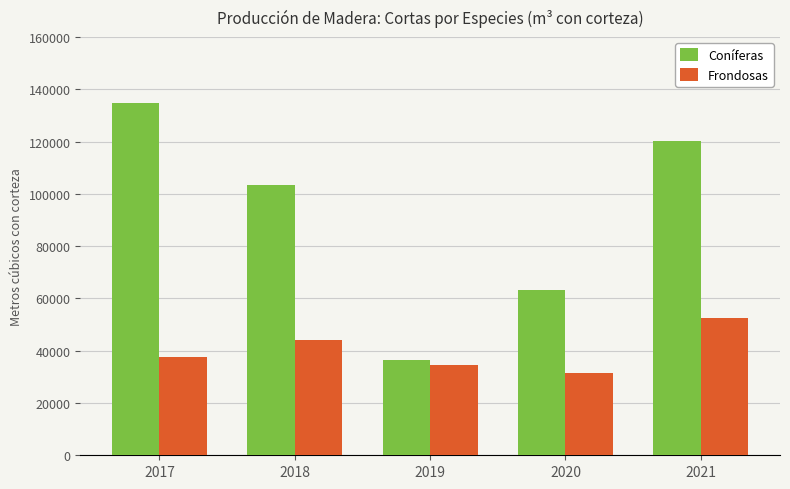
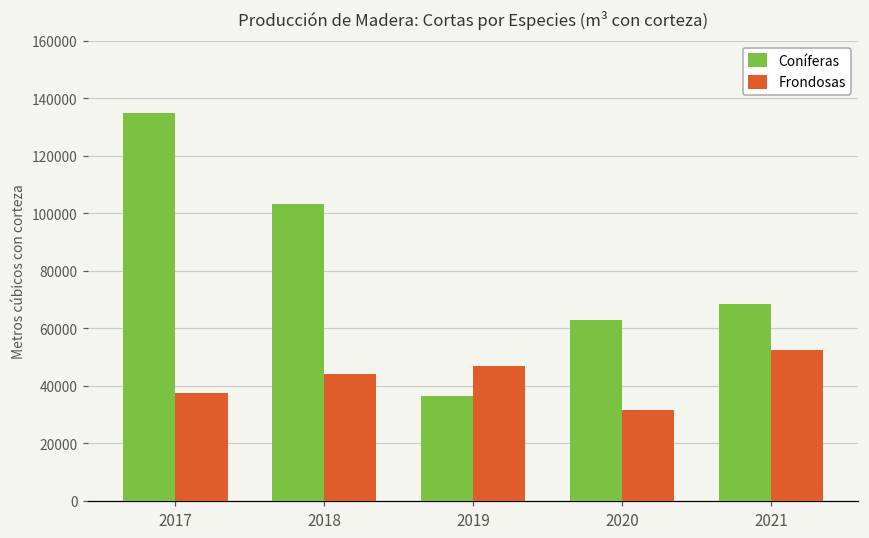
Frondosas, 2019: 35000 -> 47000
Coníferas, 2021: 120000 -> 69000
